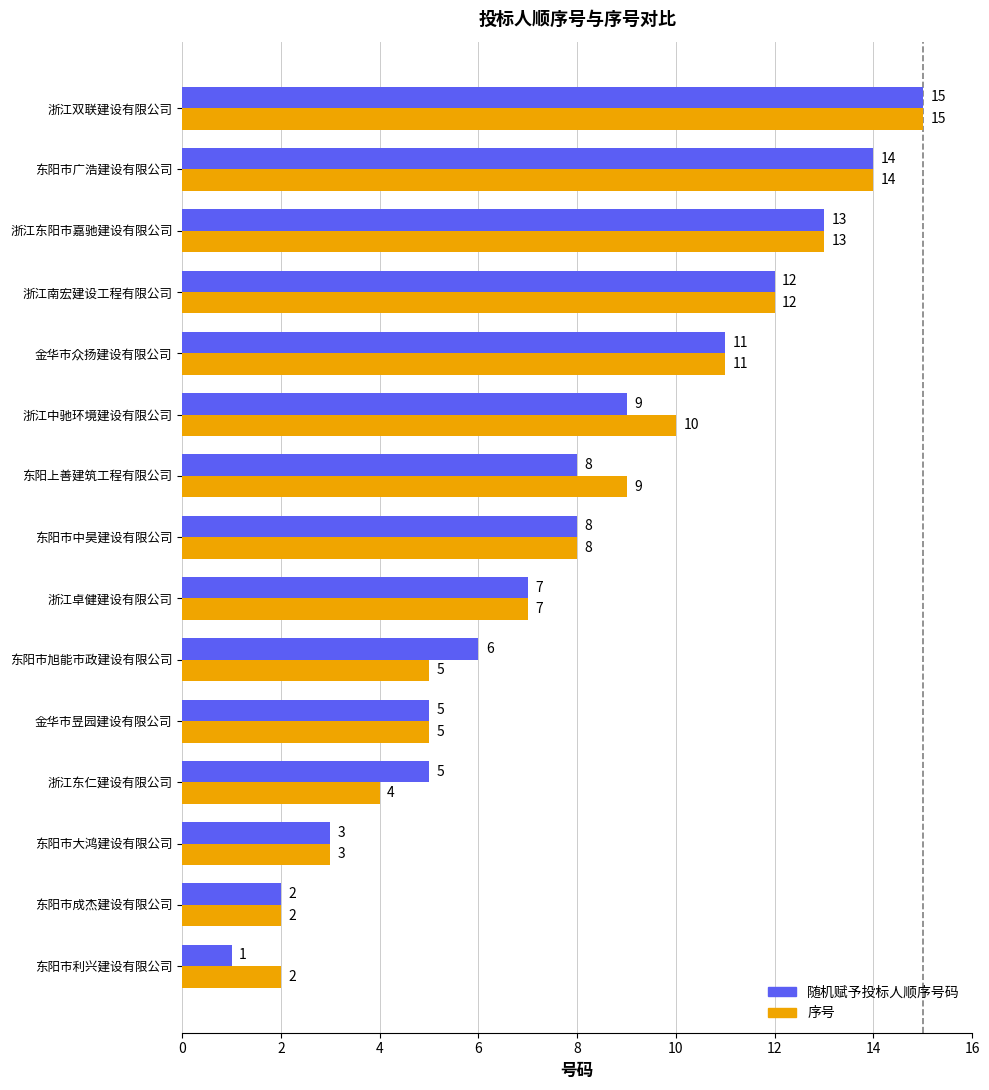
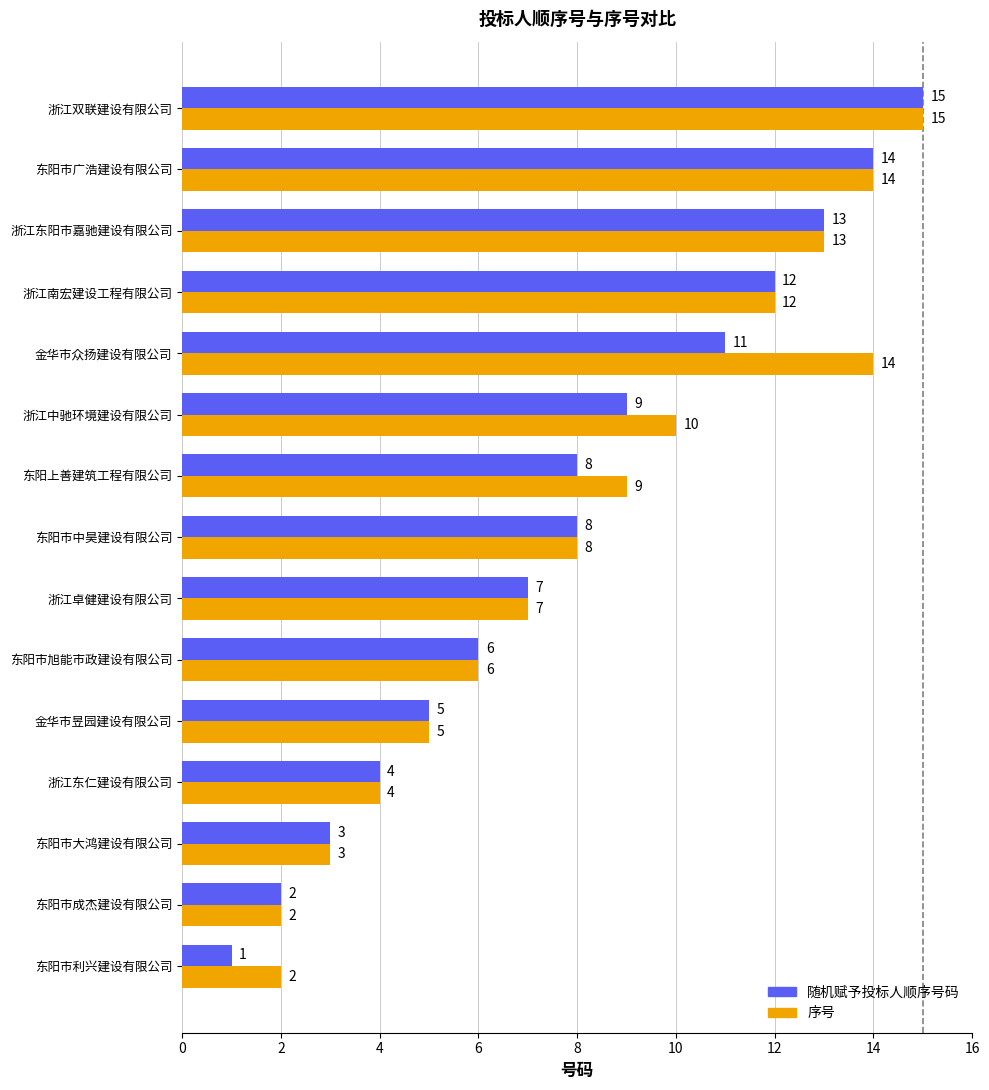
序号, 金华市众扬建设有限公司: 11 -> 14
序号, 东阳市旭能市政建设有限公司: 5 -> 6
随机赋予投标人顺序号码, 浙江东仁建设有限公司: 5 -> 4
